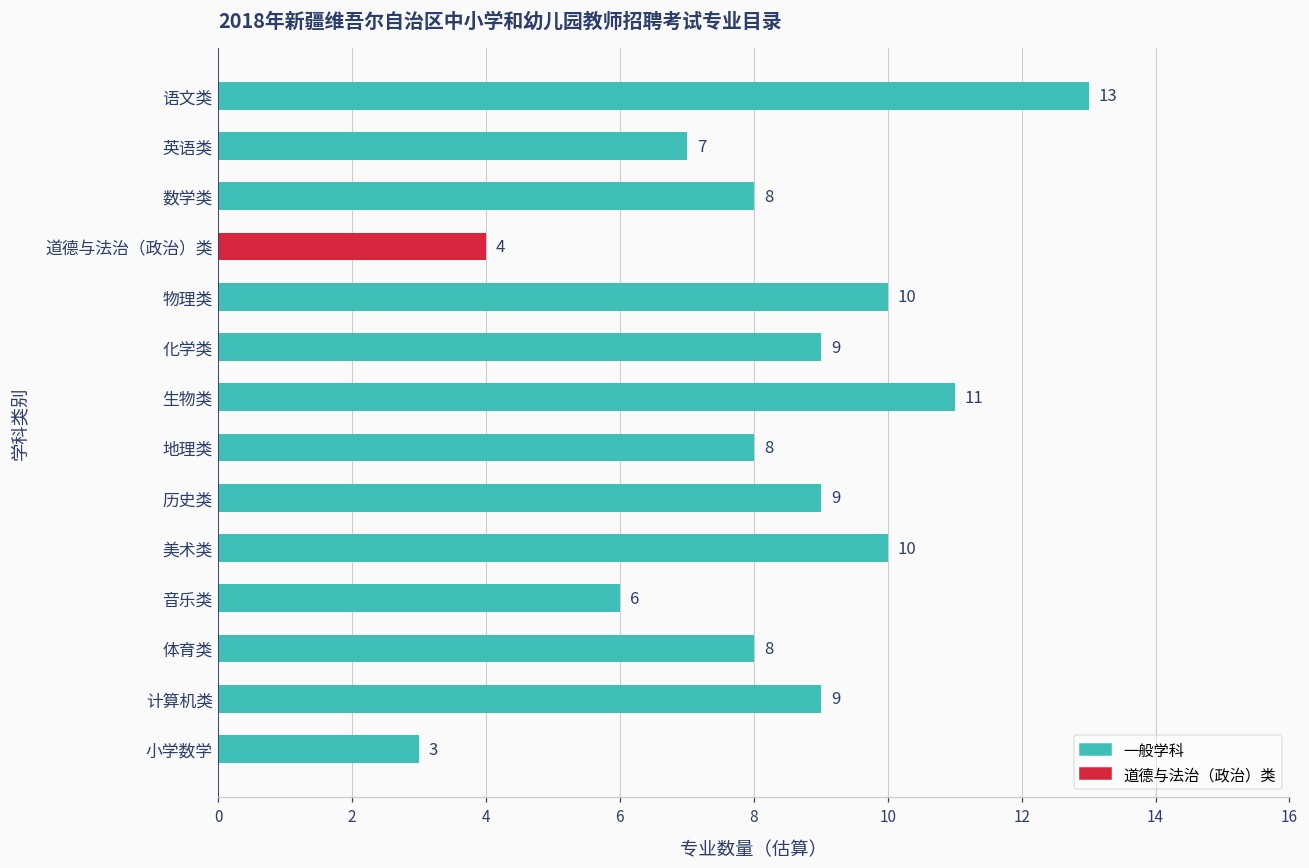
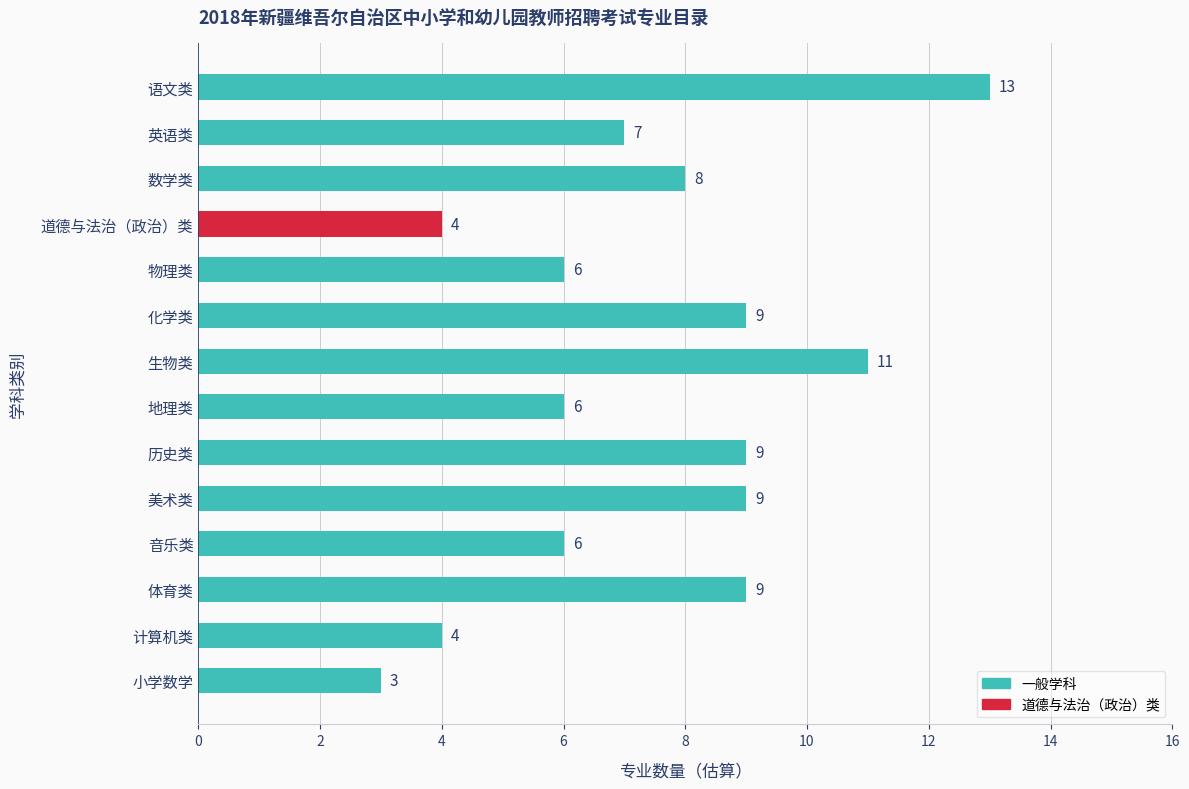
物理类: 10 -> 6
地理类: 8 -> 6
美术类: 10 -> 9
体育类: 8 -> 9
计算机类: 9 -> 4
